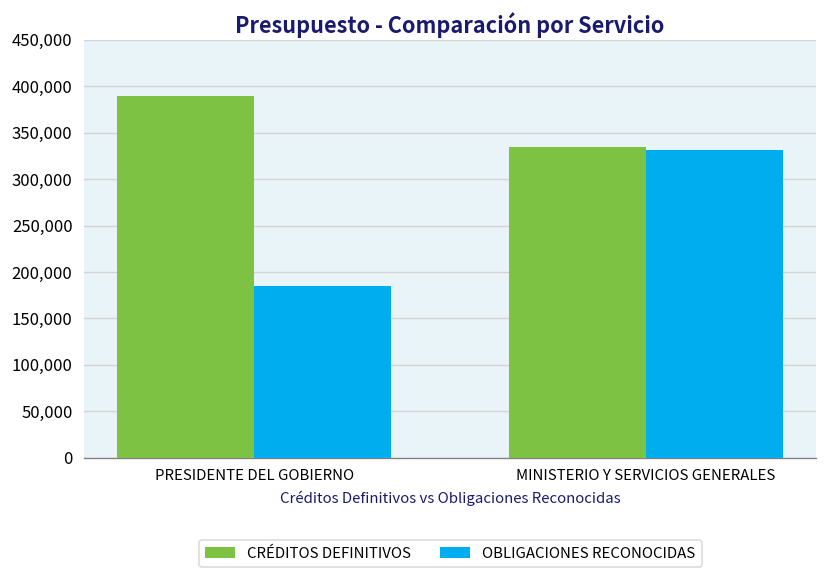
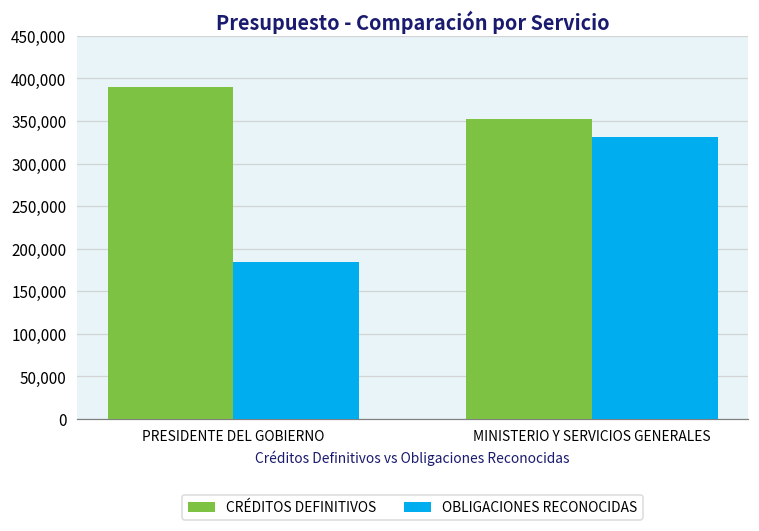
CRÉDITOS DEFINITIVOS, MINISTERIO Y SERVICIOS GENERALES: 340,000 -> 350,000
